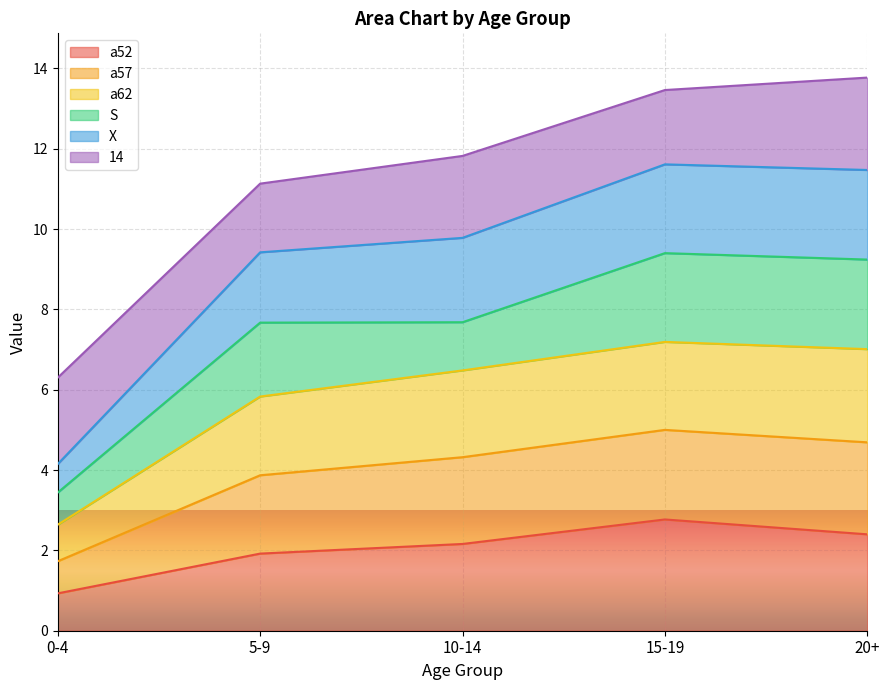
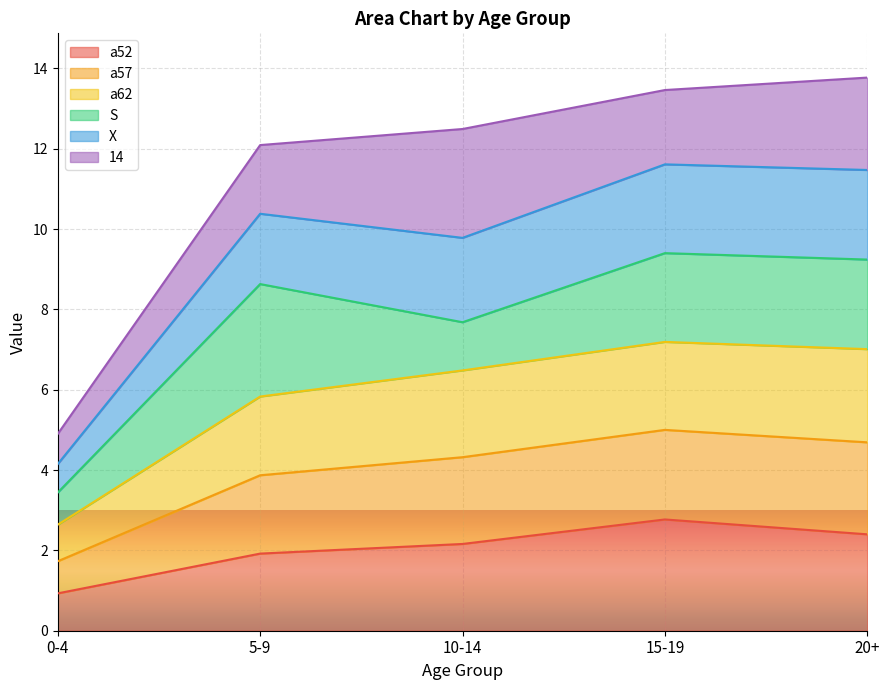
14, 0-4: 2.2 -> 0.8
S, 5-9: 1.8 -> 2.8
14, 10-14: 2.0 -> 2.7
